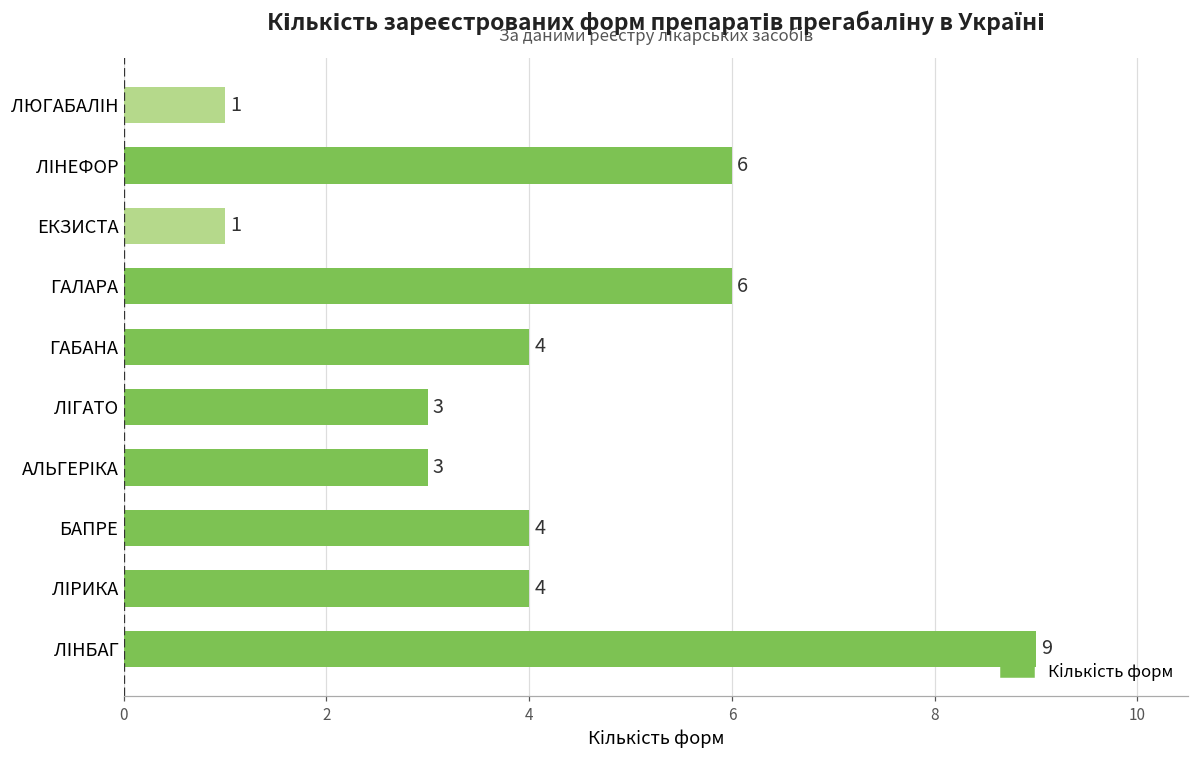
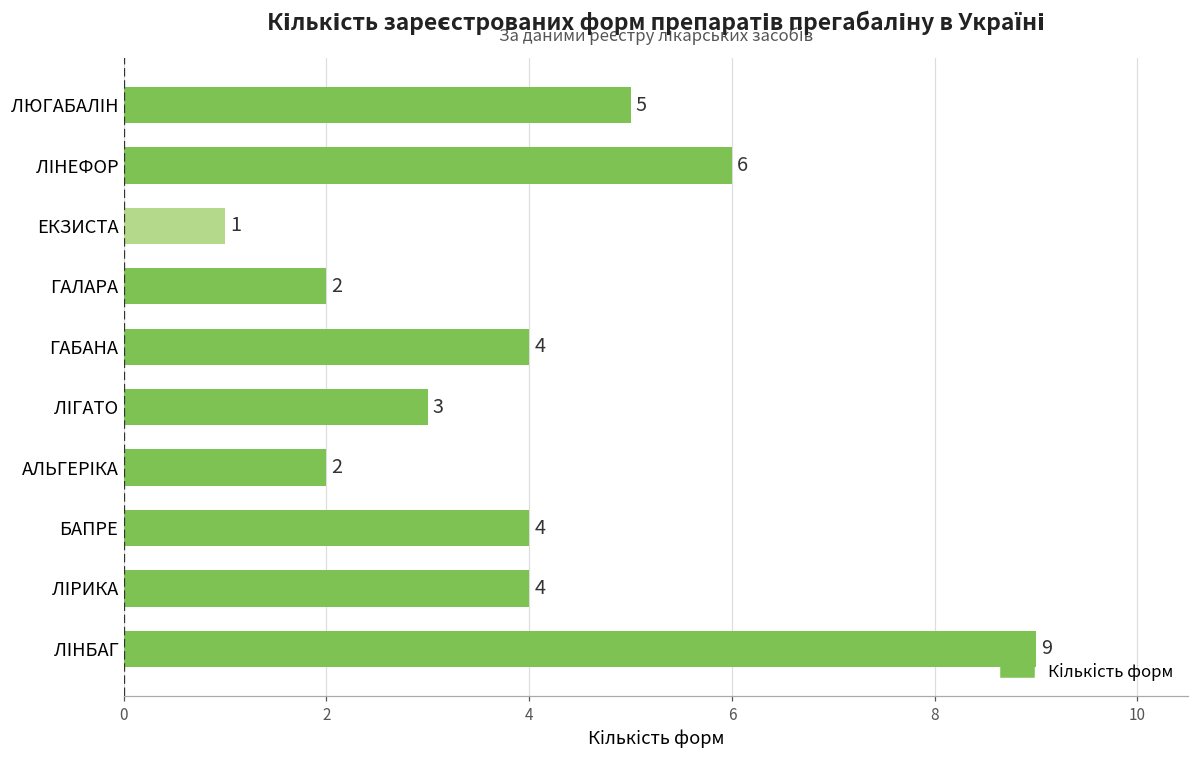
ЛЮГАБАЛІН: 1 -> 5
ГАЛАРА: 6 -> 2
АЛЬГЕРІКА: 3 -> 2
